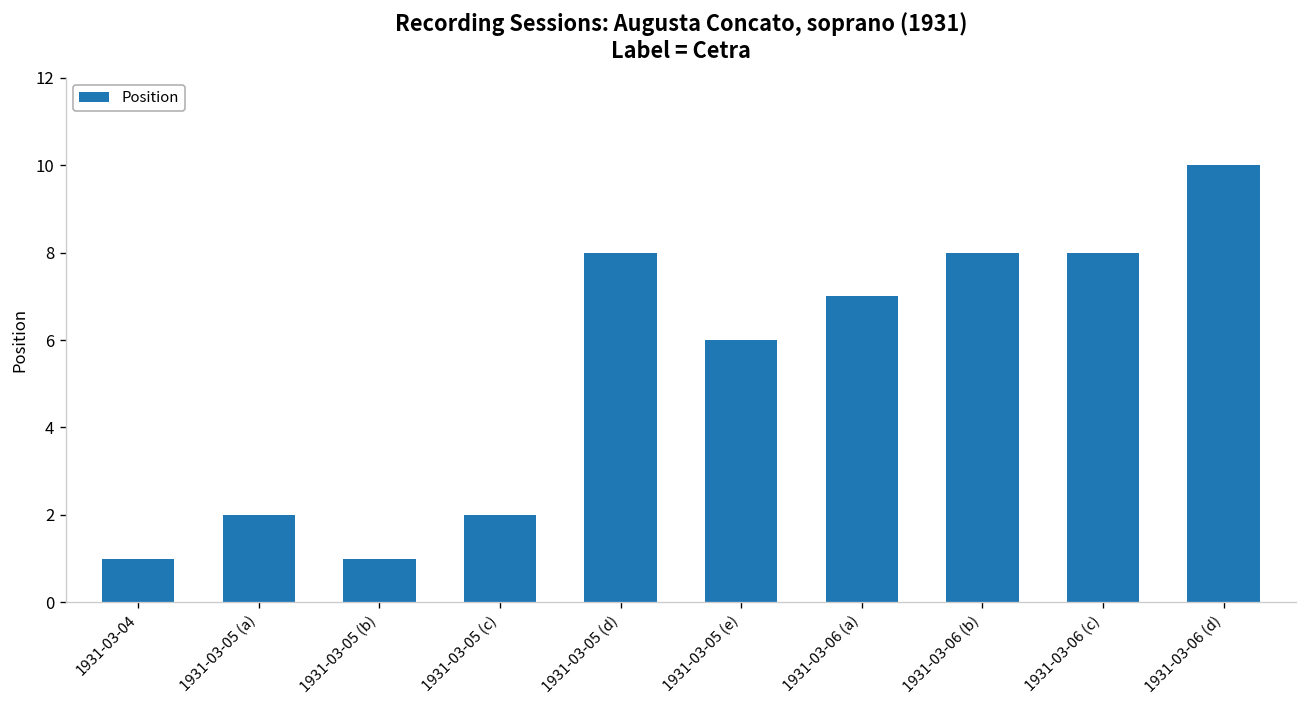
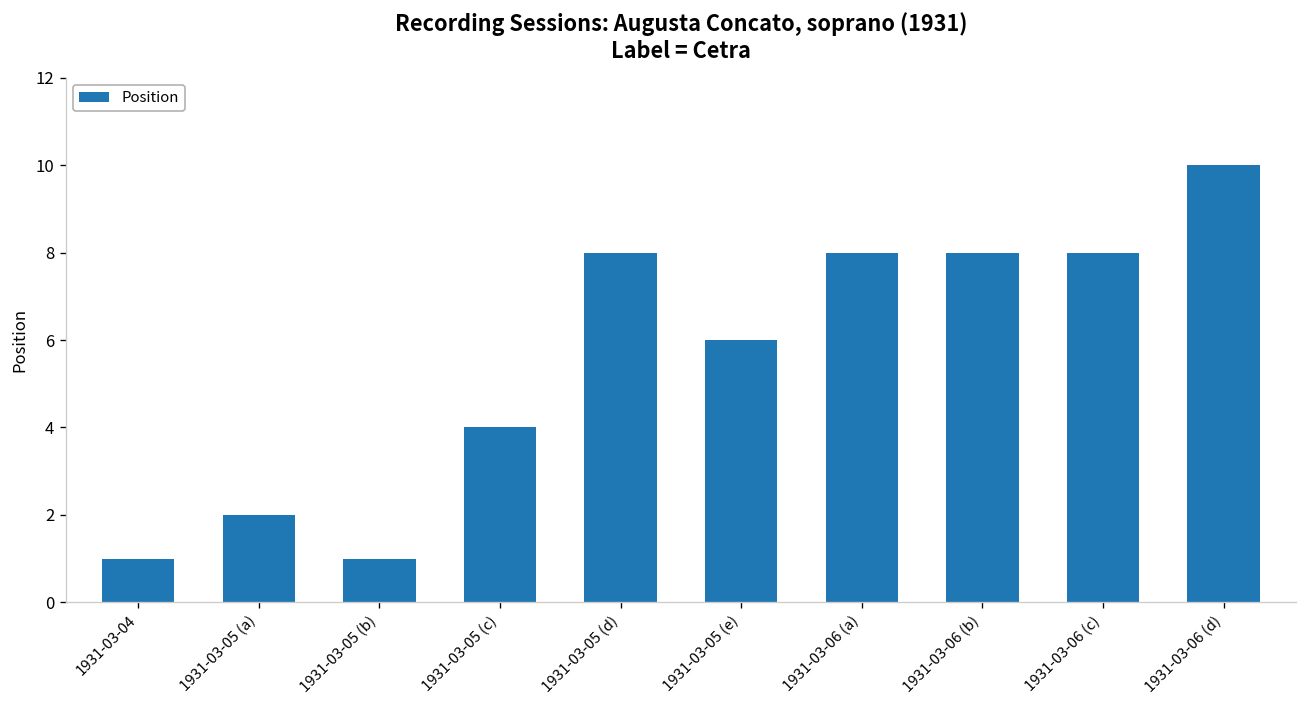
1931-03-05 (c): 2 -> 4
1931-03-06 (a): 7 -> 8
